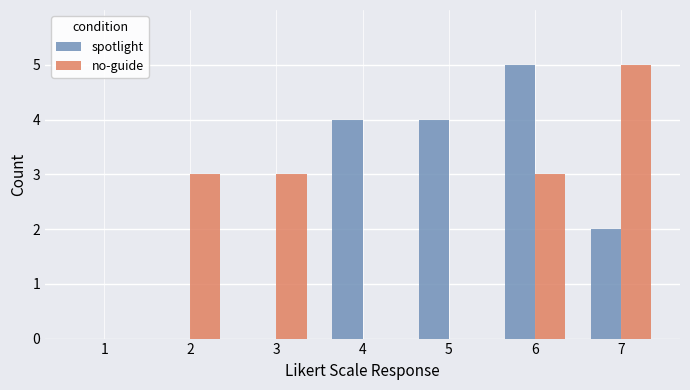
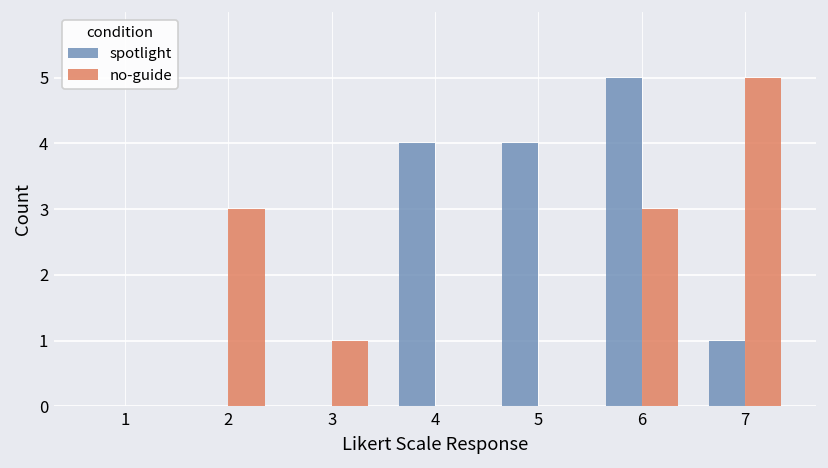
no-guide, 3: 3 -> 1
spotlight, 7: 2 -> 1
